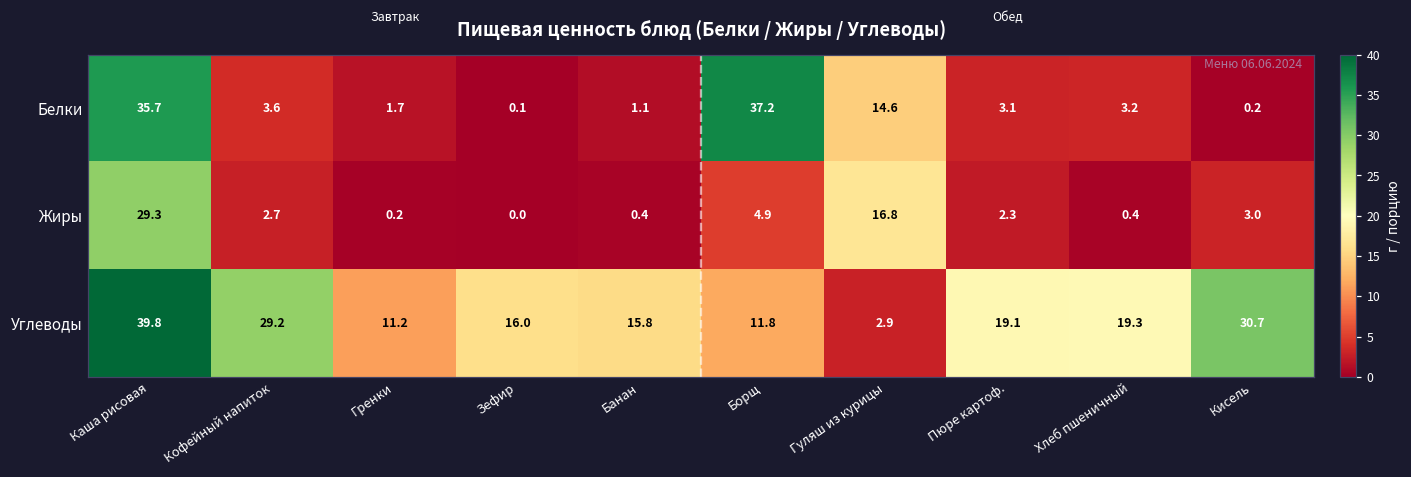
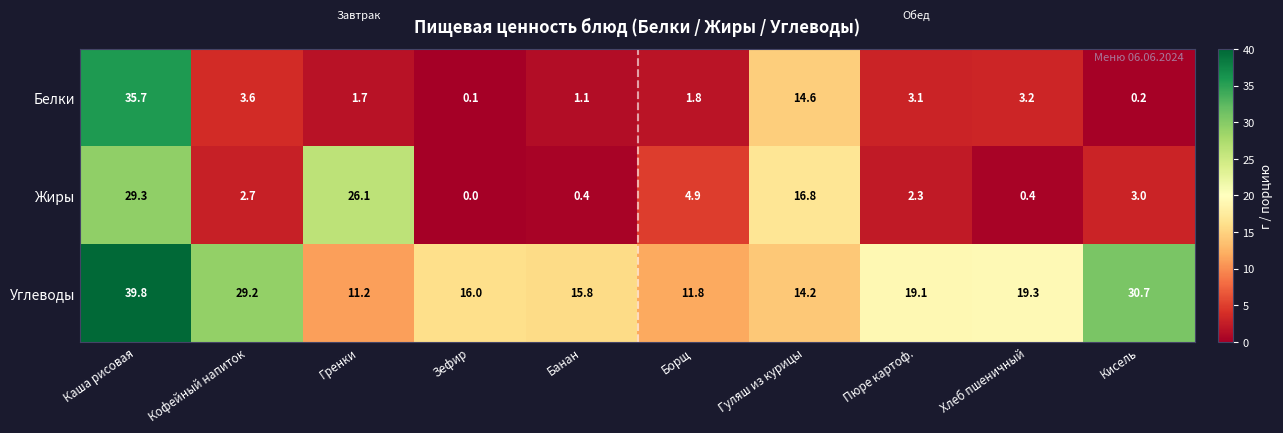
Белки, Борщ: 37.2 -> 1.8
Жиры, Гренки: 0.2 -> 26.1
Углеводы, Гуляш из курицы: 2.9 -> 14.2
